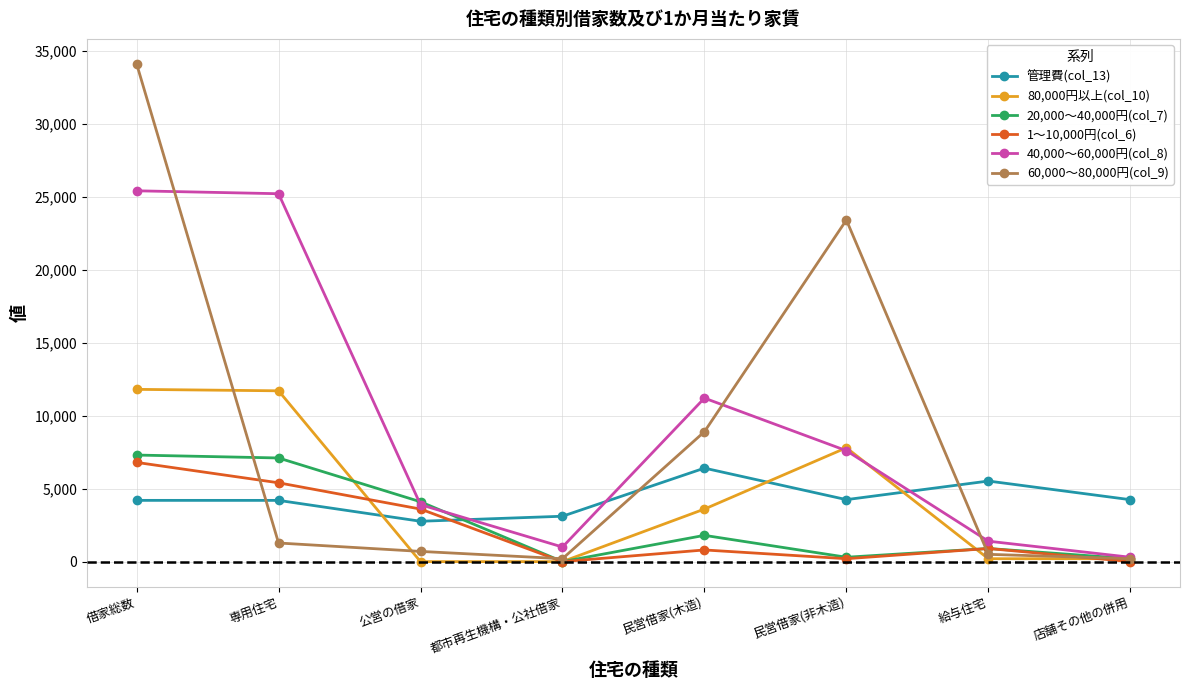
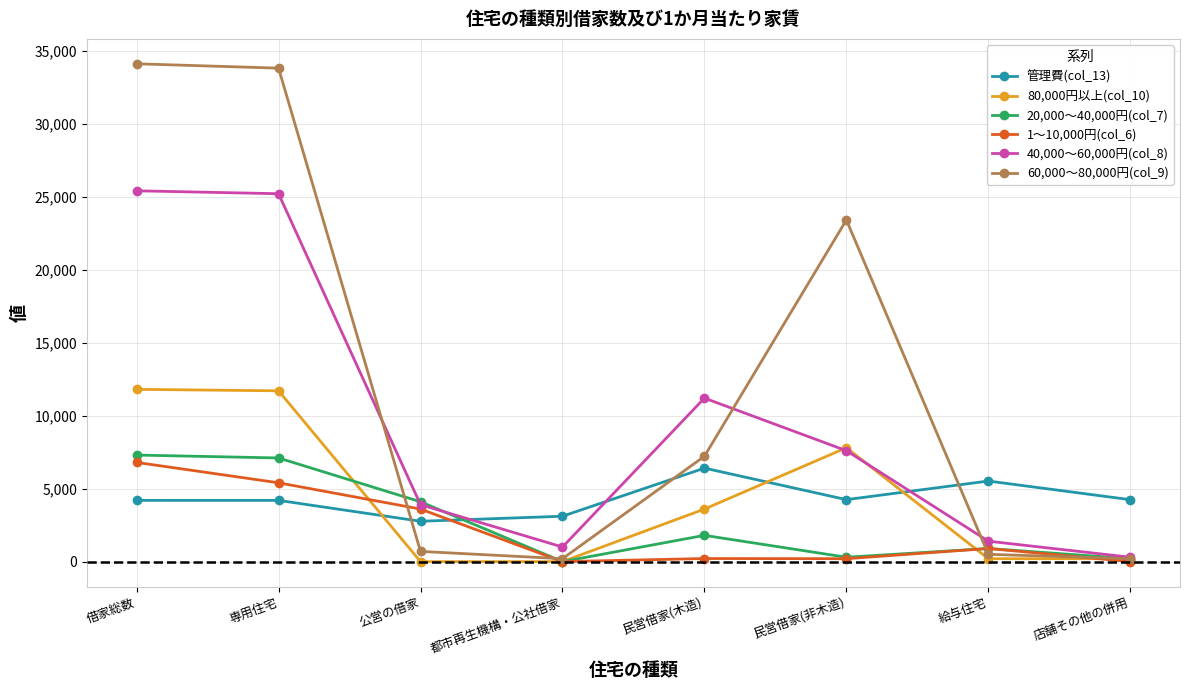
60,000～80,000円(col_9), 専用住宅: 1,300 -> 33,800
1～10,000円(col_6), 民営借家(木造): 800 -> 200
60,000～80,000円(col_9), 民営借家(木造): 8,900 -> 7,200
